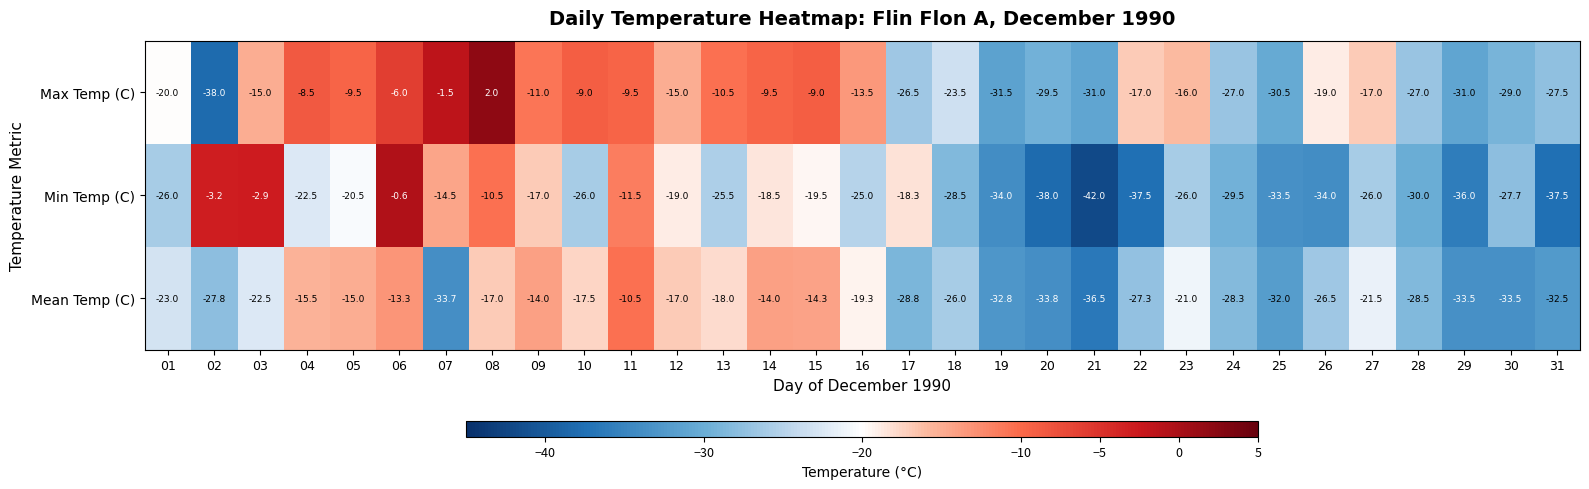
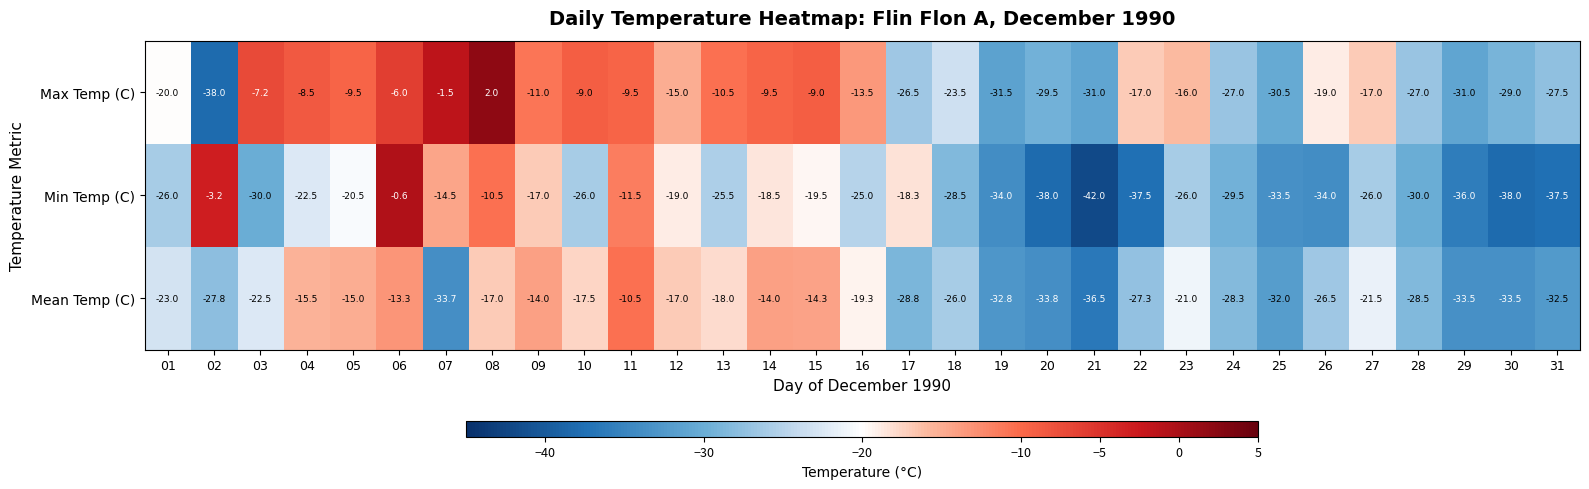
Max Temp (C), 03: -15.0 -> -7.2
Min Temp (C), 03: -2.9 -> -30.0
Min Temp (C), 30: -27.7 -> -38.0
